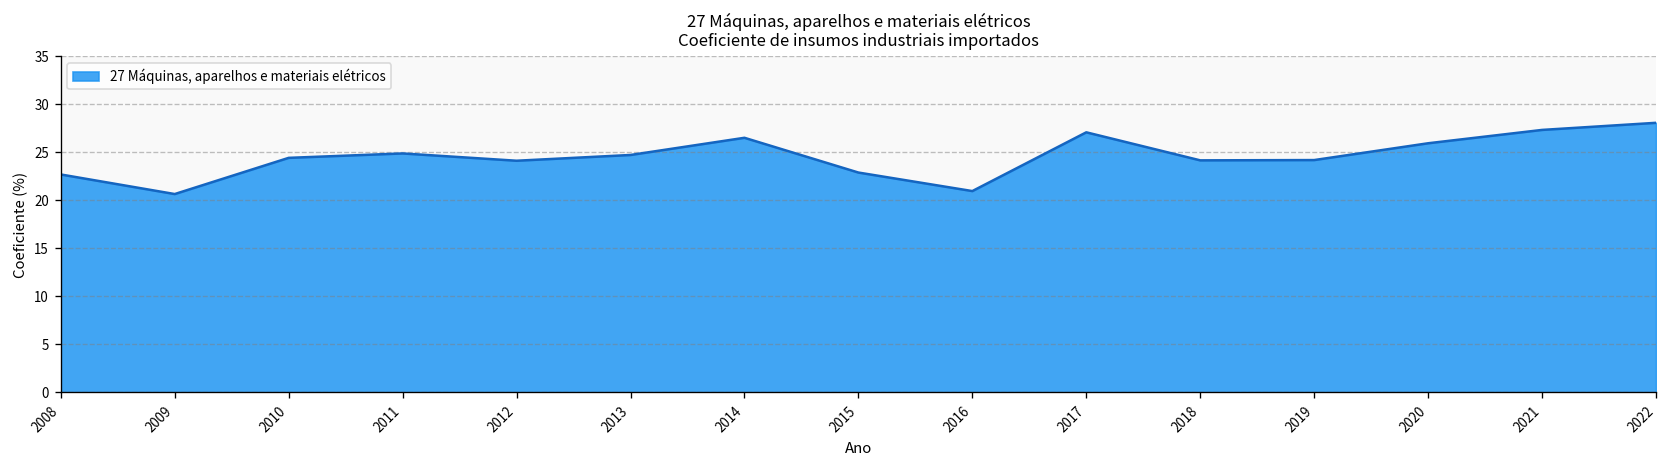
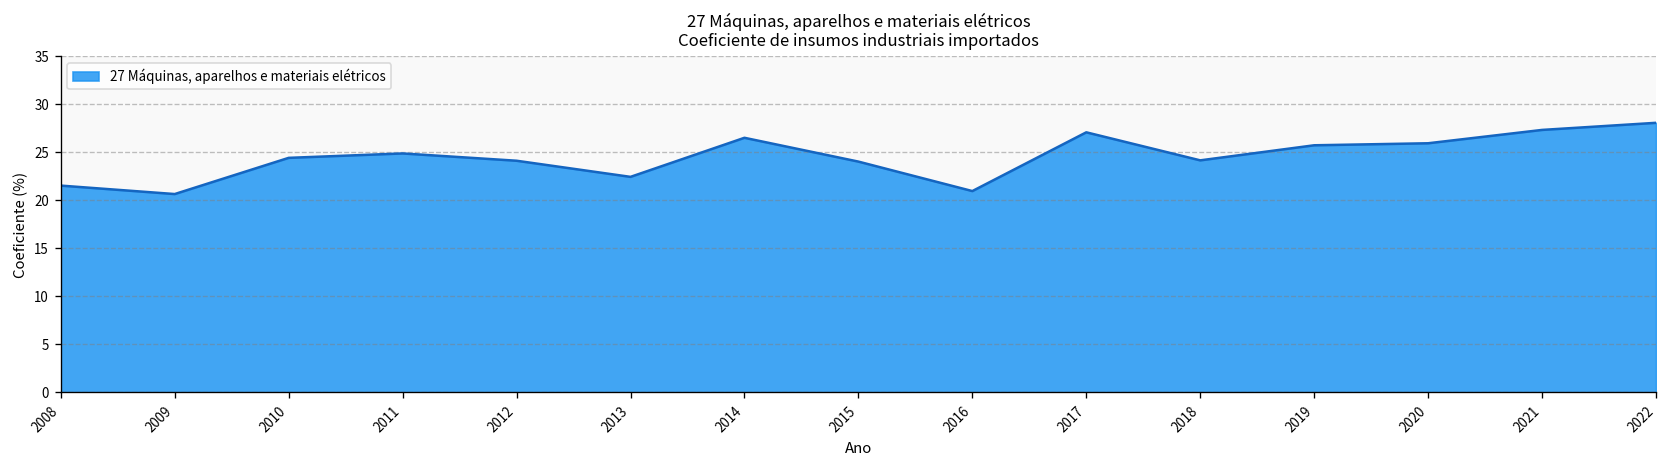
2008: 23 -> 22
2013: 25 -> 22
2015: 23 -> 24
2019: 24 -> 26
